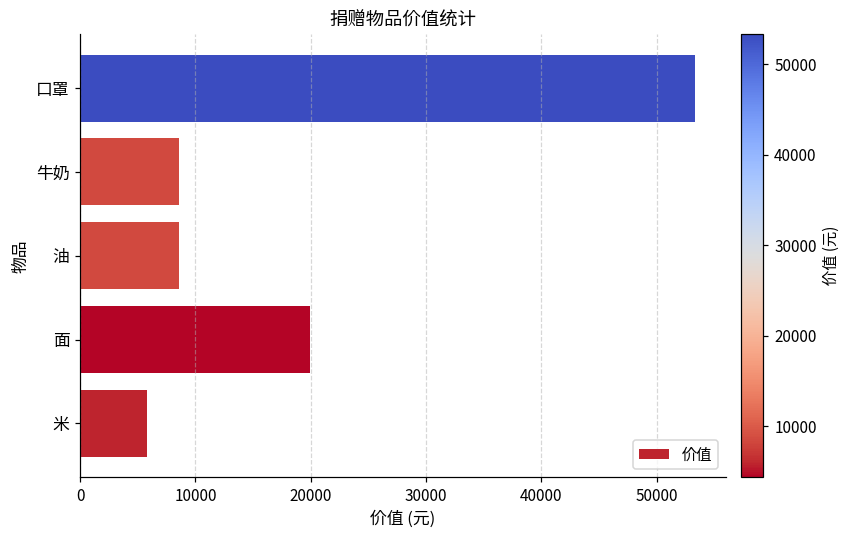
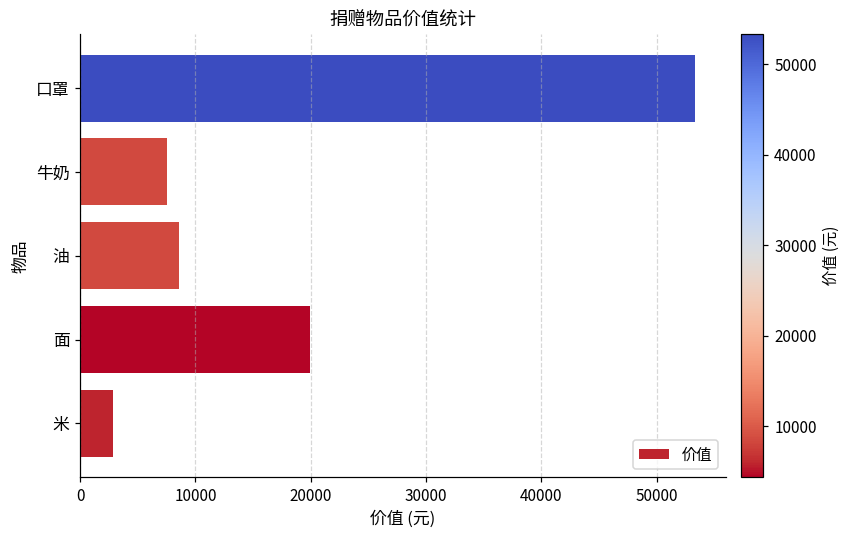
牛奶: 8500 -> 7600
米: 5800 -> 2900
